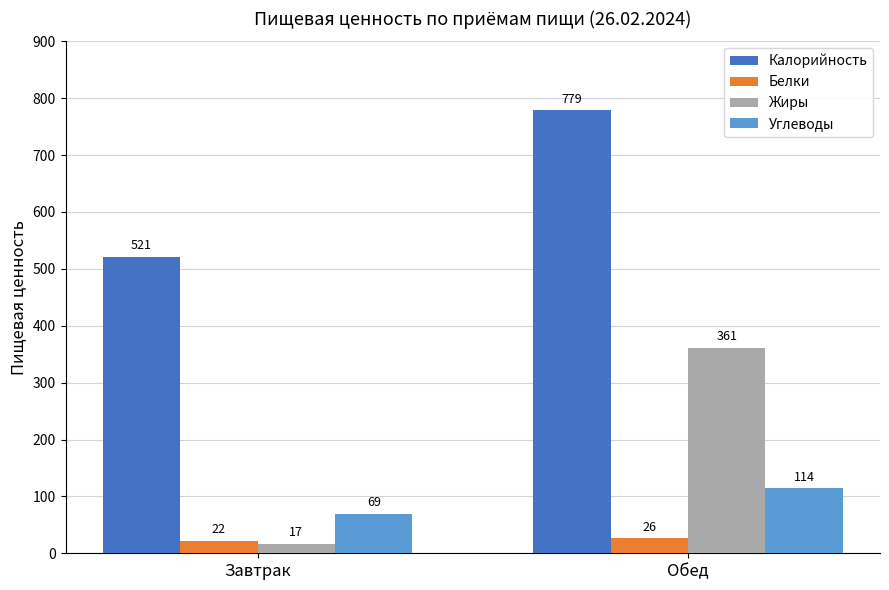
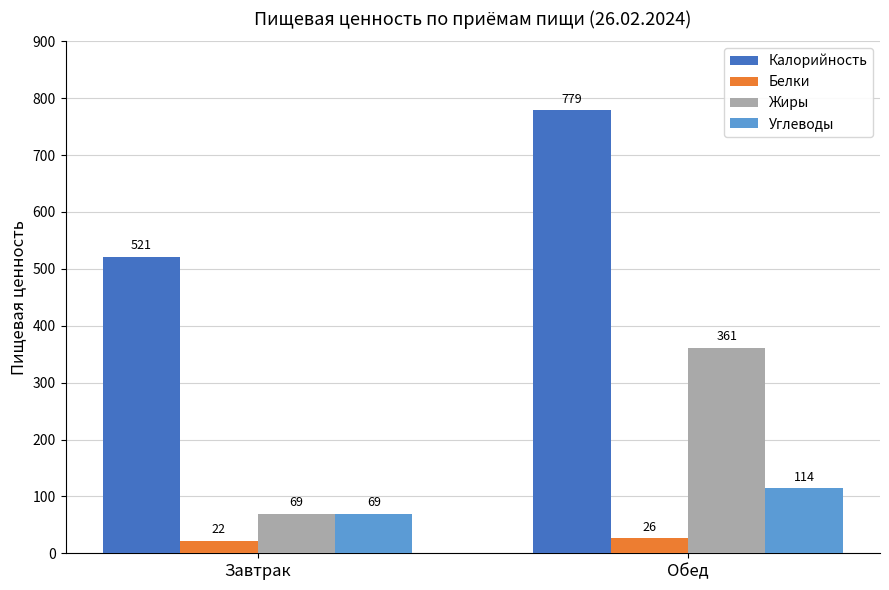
Жиры, Завтрак: 17 -> 69
